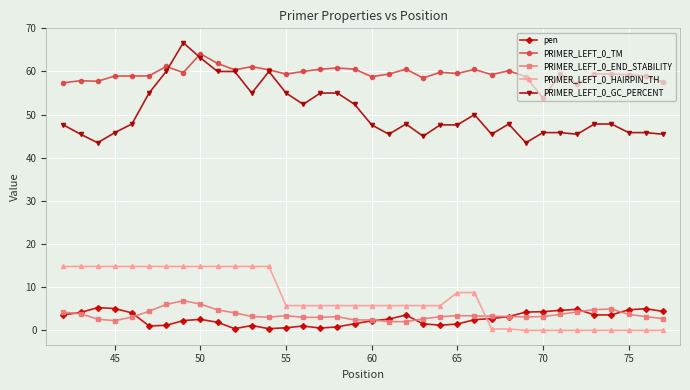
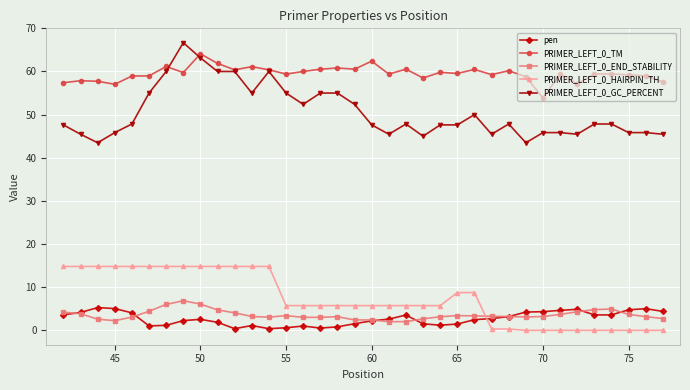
PRIMER_LEFT_0_TM, 45: 59 -> 57
PRIMER_LEFT_0_TM, 60: 59 -> 62
